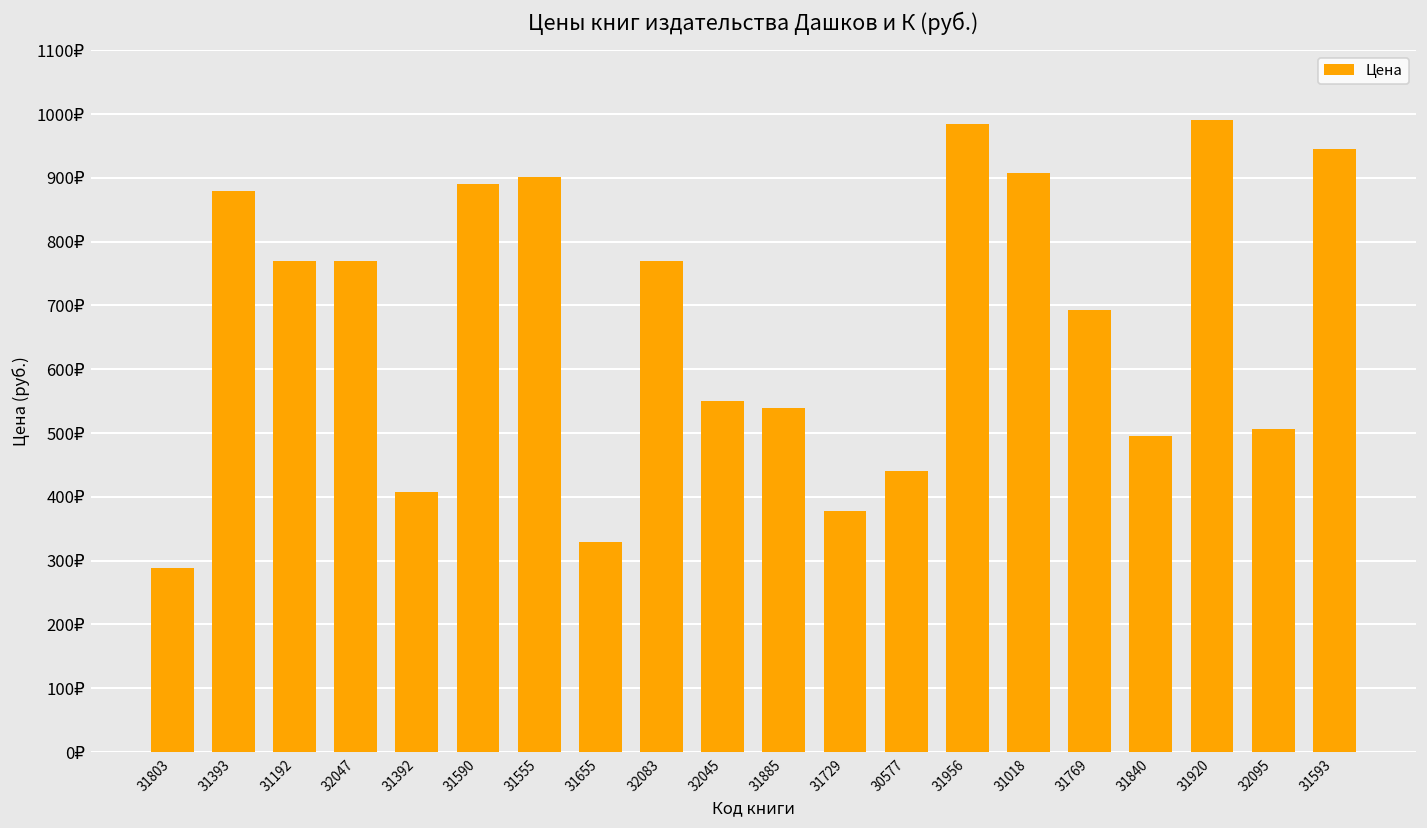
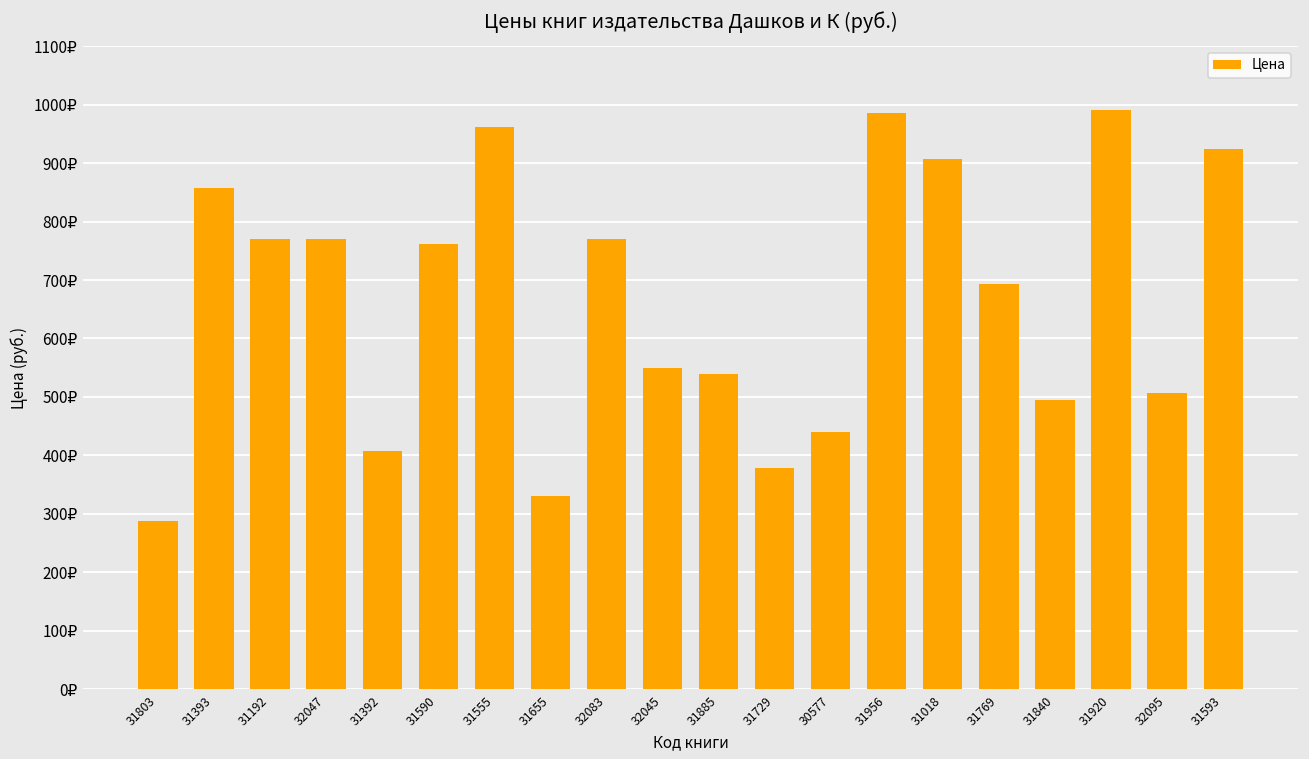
31393: 880₽ -> 860₽
31590: 890₽ -> 760₽
31555: 900₽ -> 960₽
31593: 950₽ -> 920₽
